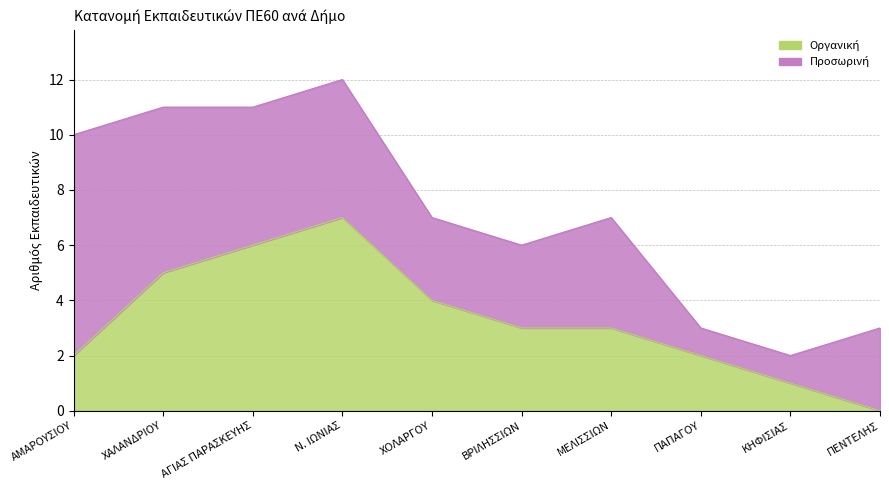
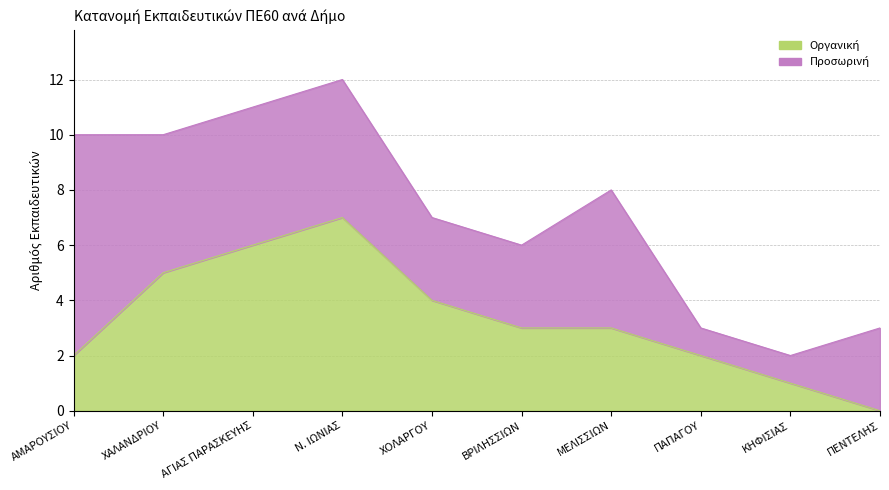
Προσωρινή, ΧΑΛΑΝΔΡΙΟΥ: 6 -> 5
Προσωρινή, ΜΕΛΙΣΣΙΩΝ: 4 -> 5
